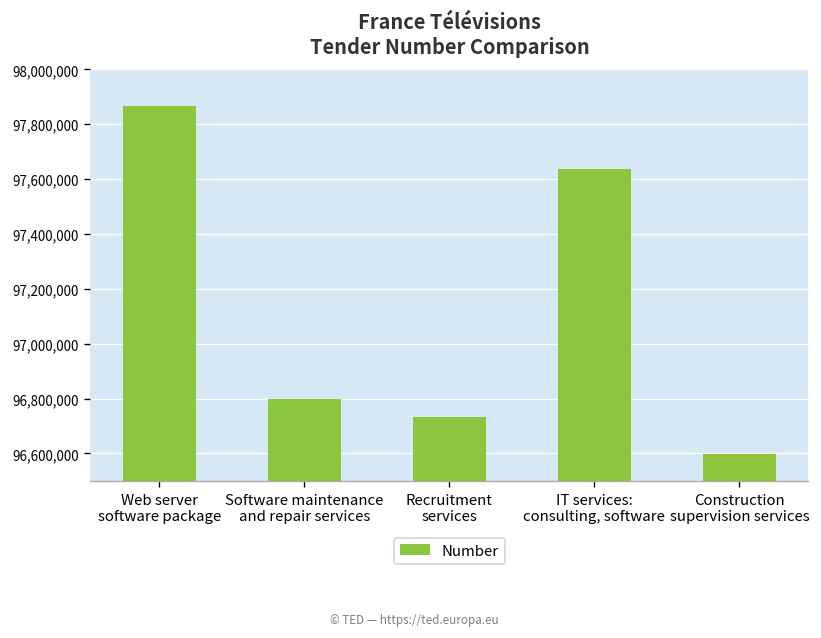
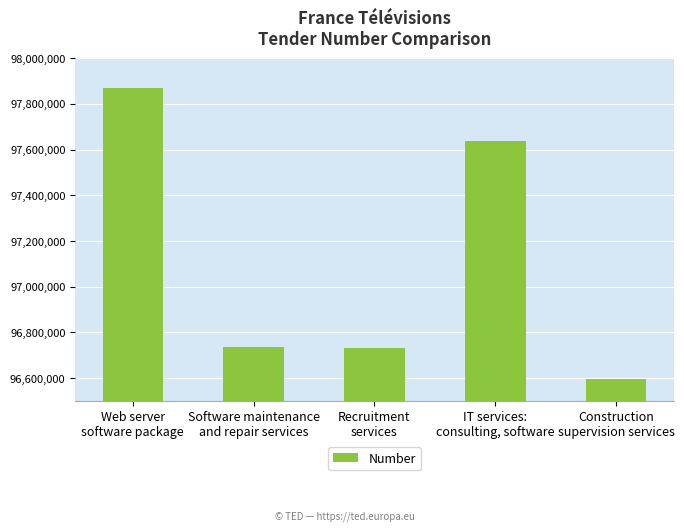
Software maintenance and repair services: 96,800,000 -> 96,740,000
